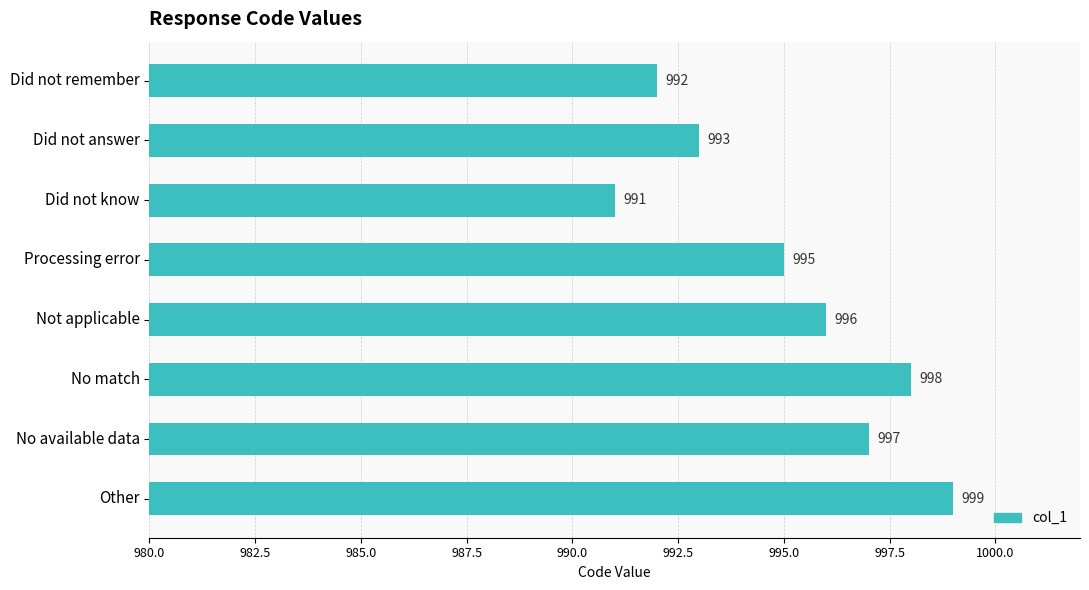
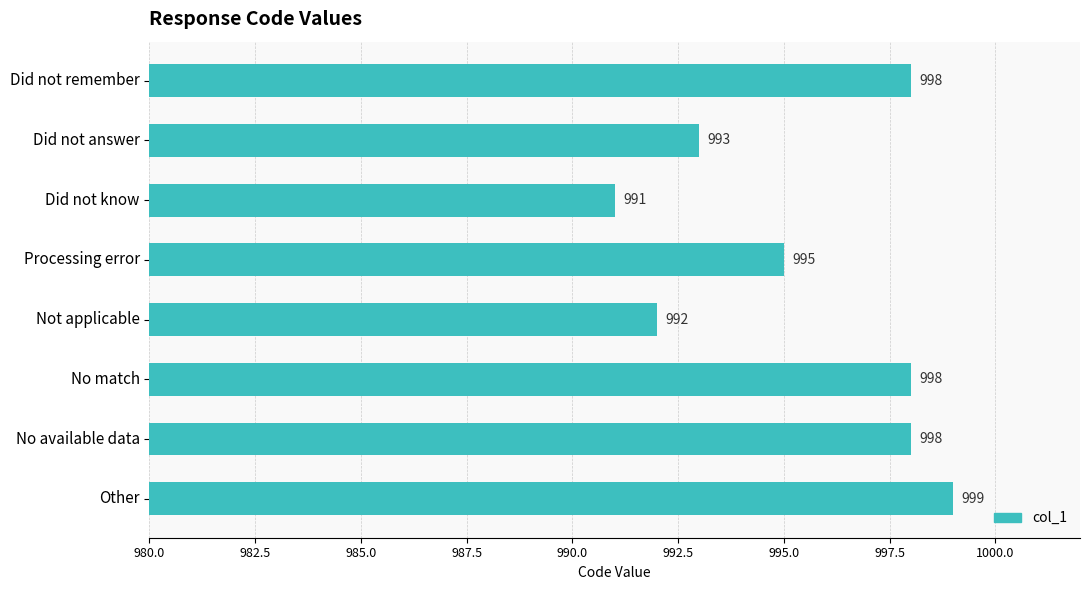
Did not remember: 992 -> 998
Not applicable: 996 -> 992
No available data: 997 -> 998
